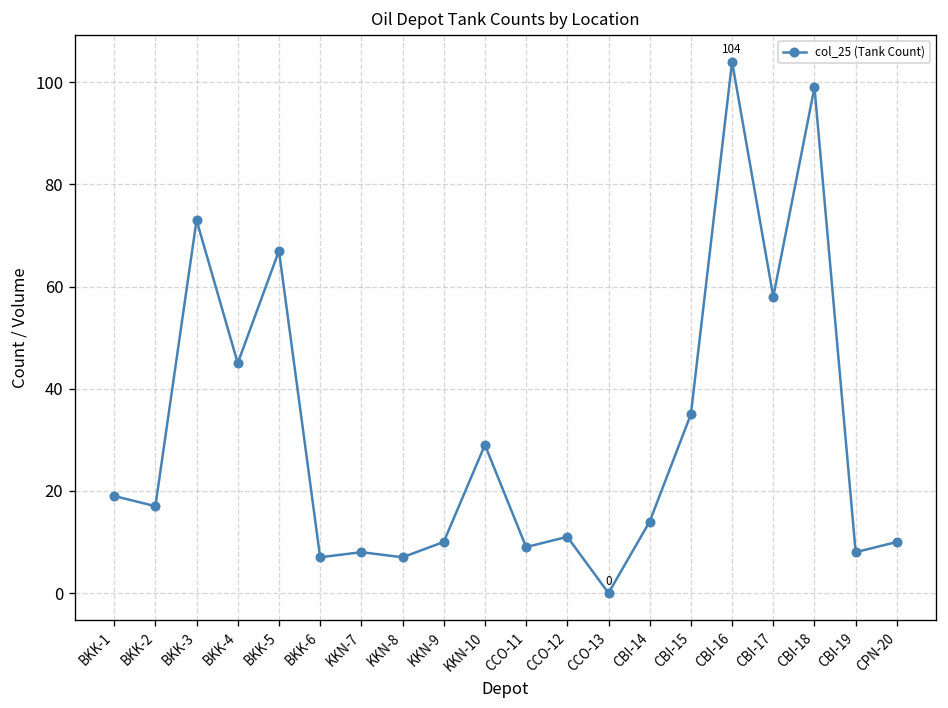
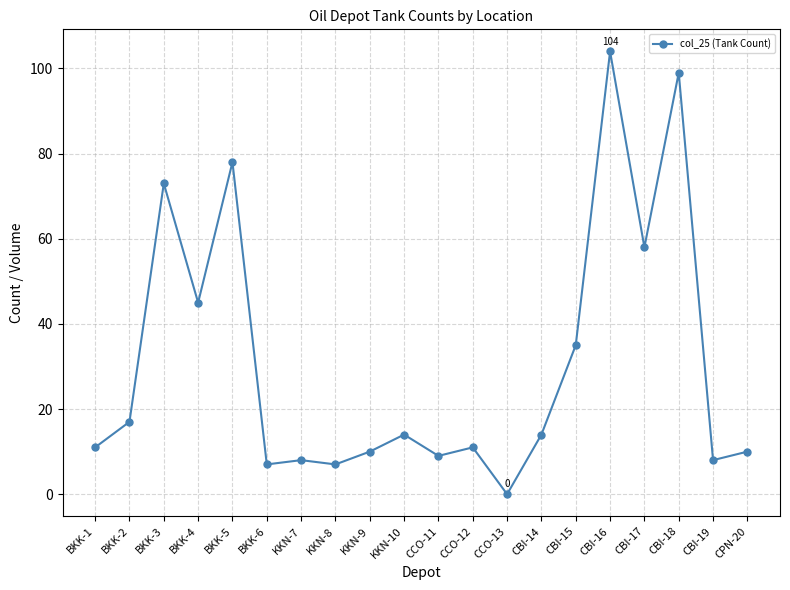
BKK-1: 19 -> 11
BKK-5: 67 -> 78
KKN-10: 29 -> 14
